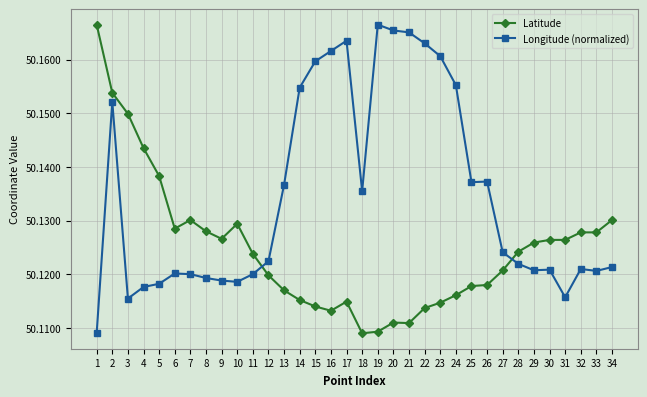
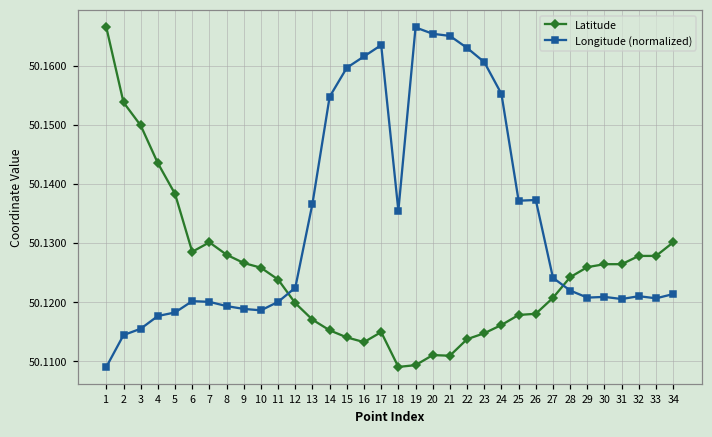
Longitude (normalized), 2: 50.152 -> 50.114
Latitude, 10: 50.129 -> 50.126
Longitude (normalized), 31: 50.116 -> 50.120
